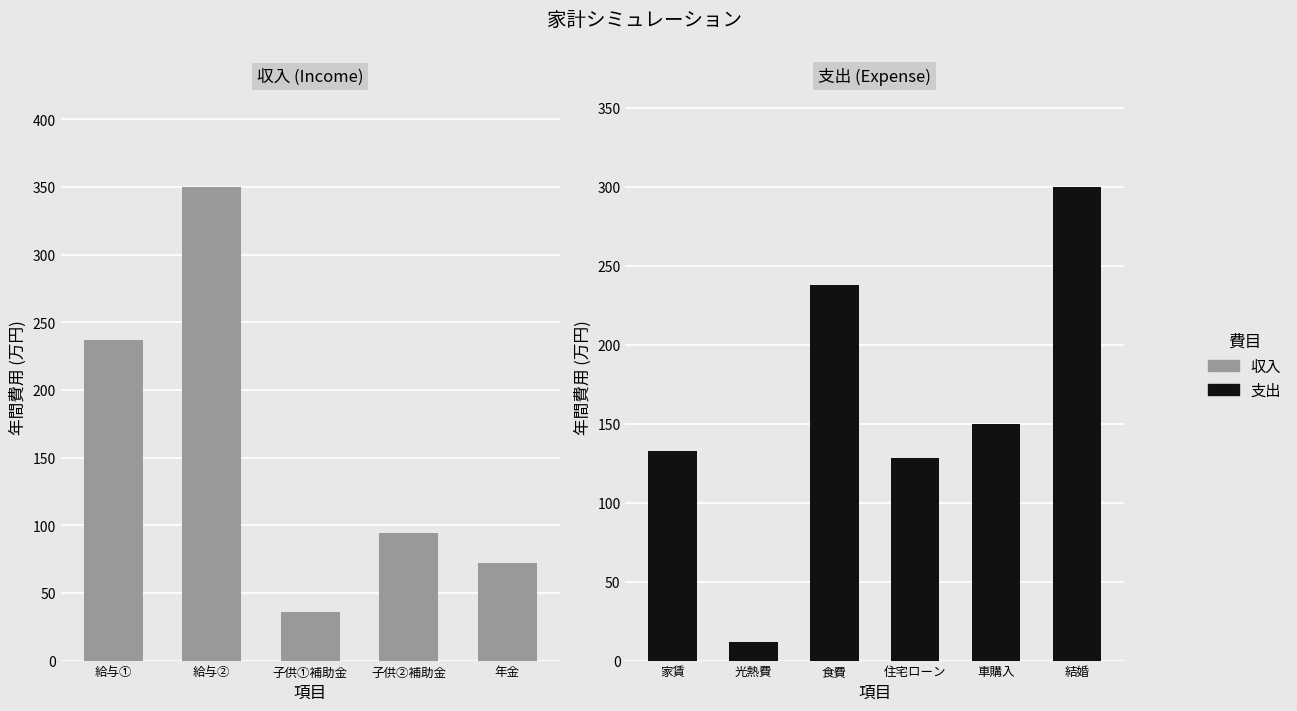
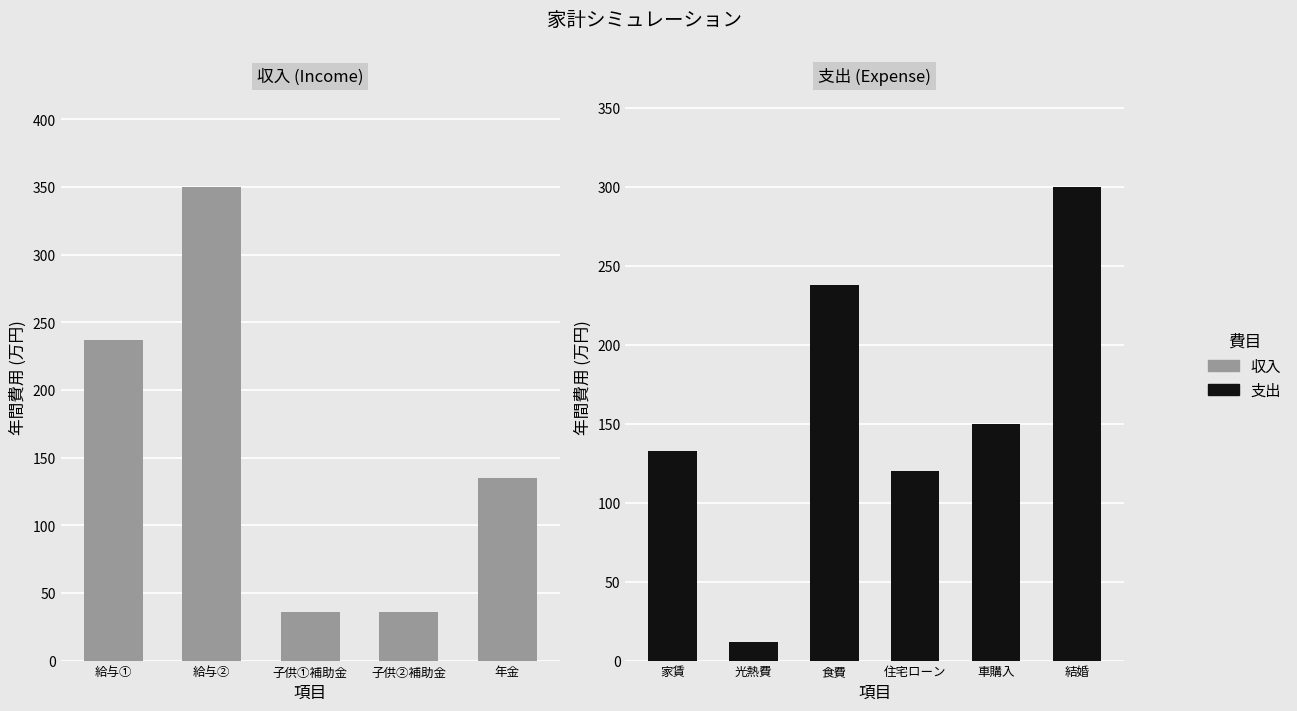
収入 (Income), 子供②補助金: 94 -> 36
収入 (Income), 年金: 72 -> 135
支出 (Expense), 住宅ローン: 128 -> 120
